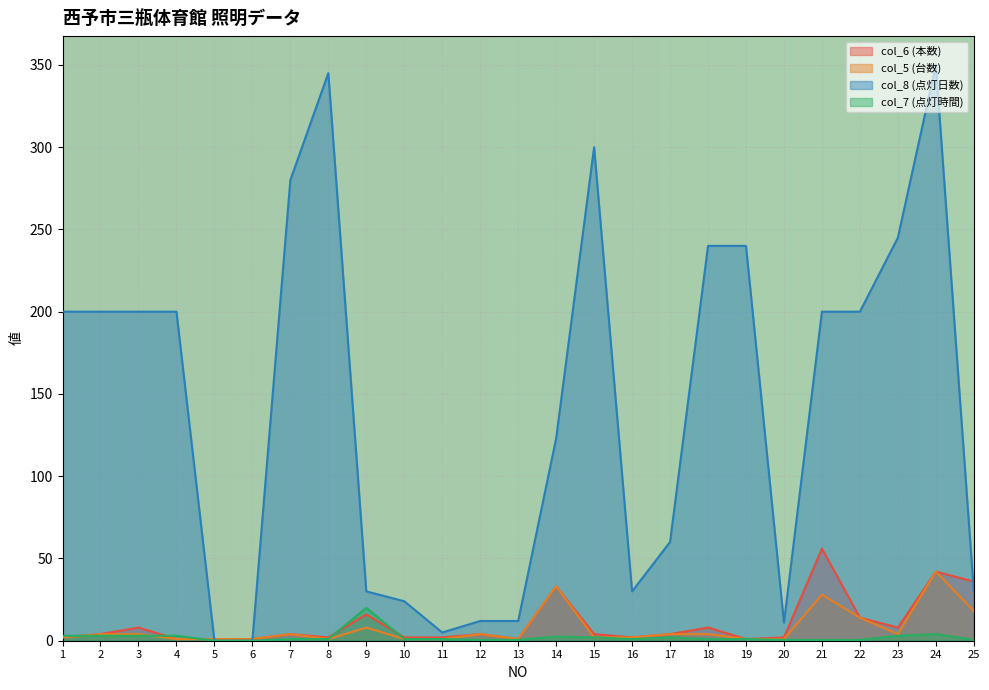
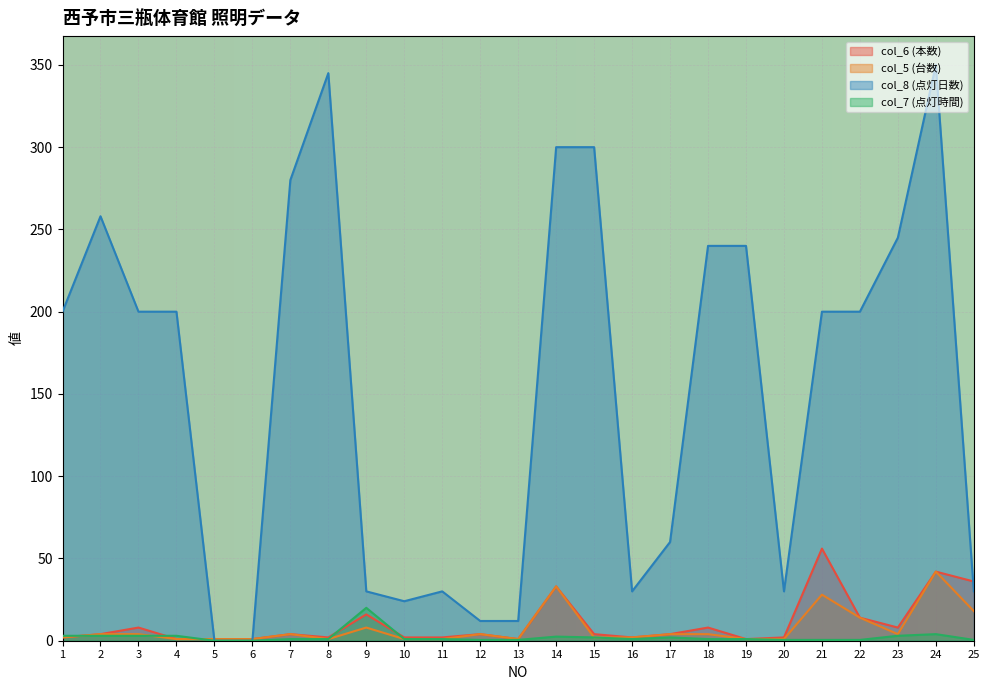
col_8 (点灯日数), 2: 200 -> 258
col_8 (点灯日数), 11: 5 -> 30
col_8 (点灯日数), 14: 123 -> 300
col_8 (点灯日数), 20: 11 -> 30
